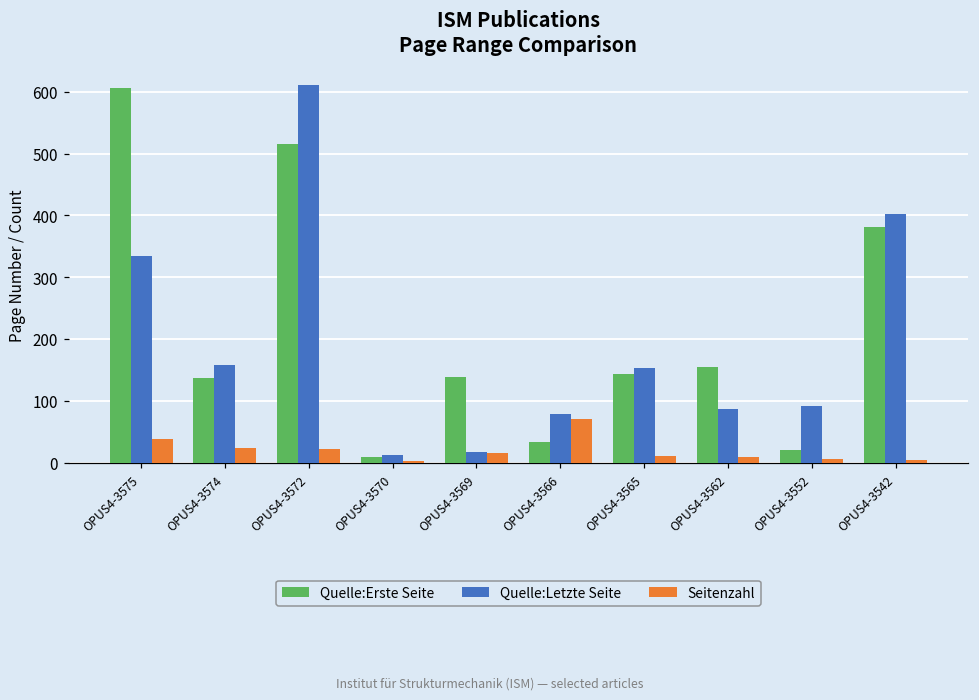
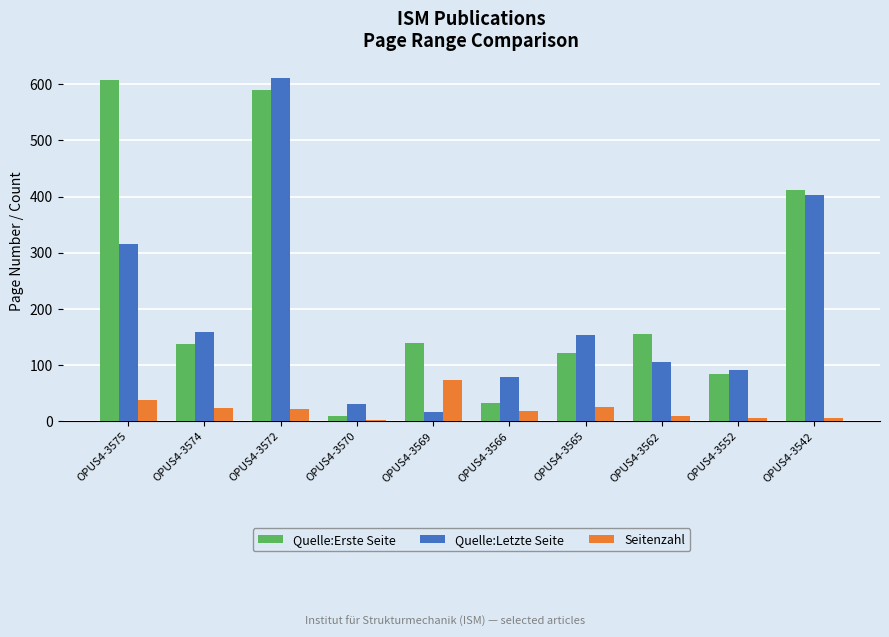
Quelle:Letzte Seite, OPUS4-3575: 340 -> 320
Quelle:Erste Seite, OPUS4-3572: 520 -> 590
Quelle:Letzte Seite, OPUS4-3570: 10 -> 30
Seitenzahl, OPUS4-3569: 20 -> 70
Seitenzahl, OPUS4-3566: 70 -> 20
Quelle:Erste Seite, OPUS4-3565: 140 -> 120
Seitenzahl, OPUS4-3565: 10 -> 30
Quelle:Letzte Seite, OPUS4-3562: 90 -> 110
Quelle:Erste Seite, OPUS4-3552: 20 -> 90
Quelle:Erste Seite, OPUS4-3542: 380 -> 410
